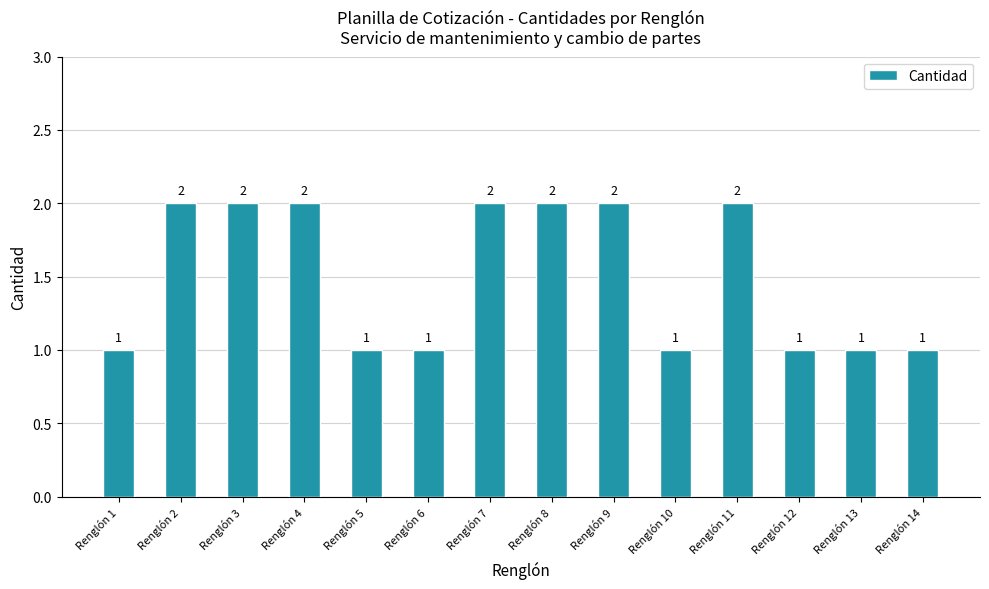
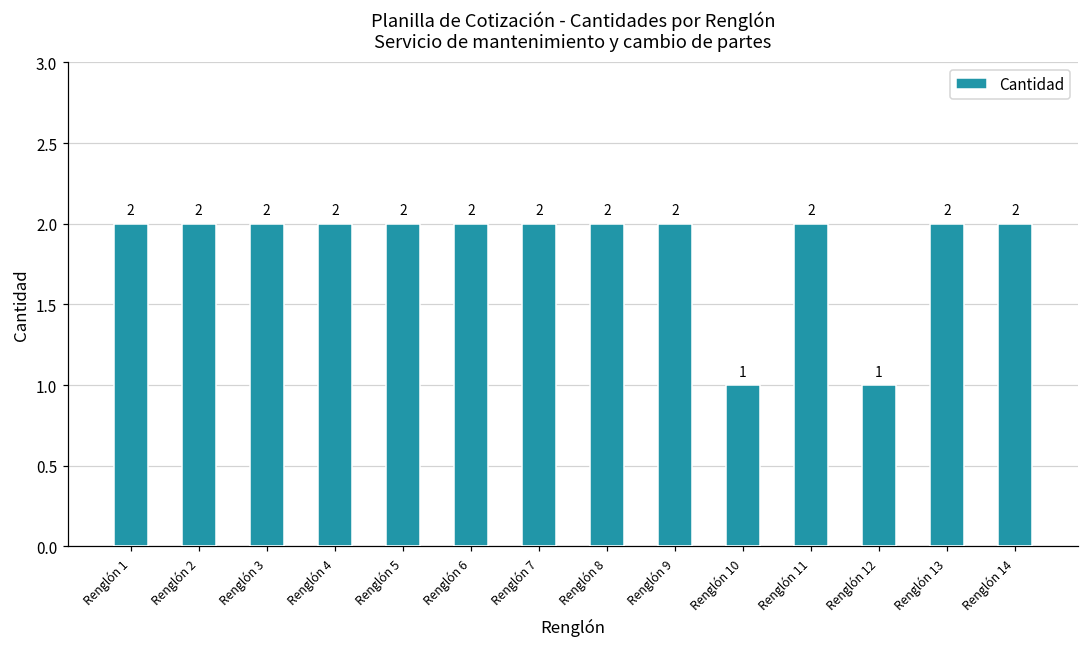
Renglón 1: 1 -> 2
Renglón 5: 1 -> 2
Renglón 6: 1 -> 2
Renglón 13: 1 -> 2
Renglón 14: 1 -> 2
